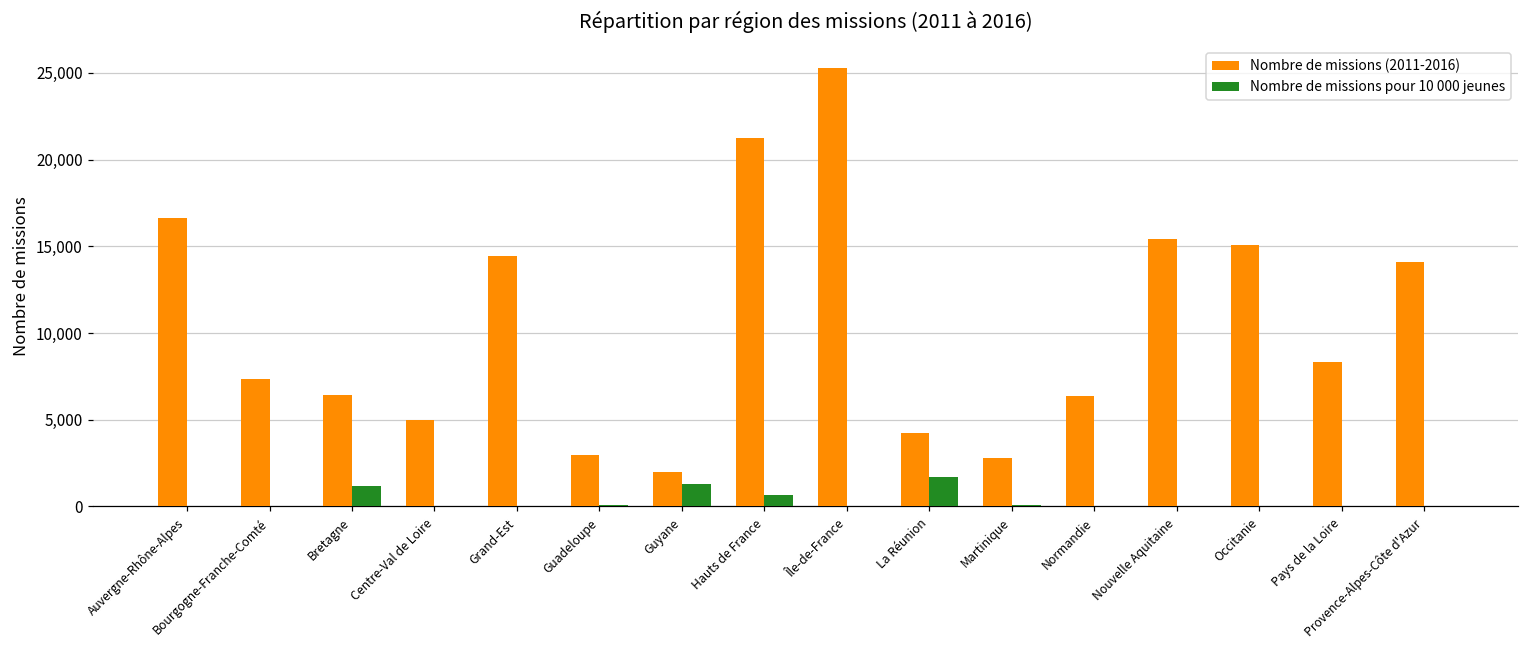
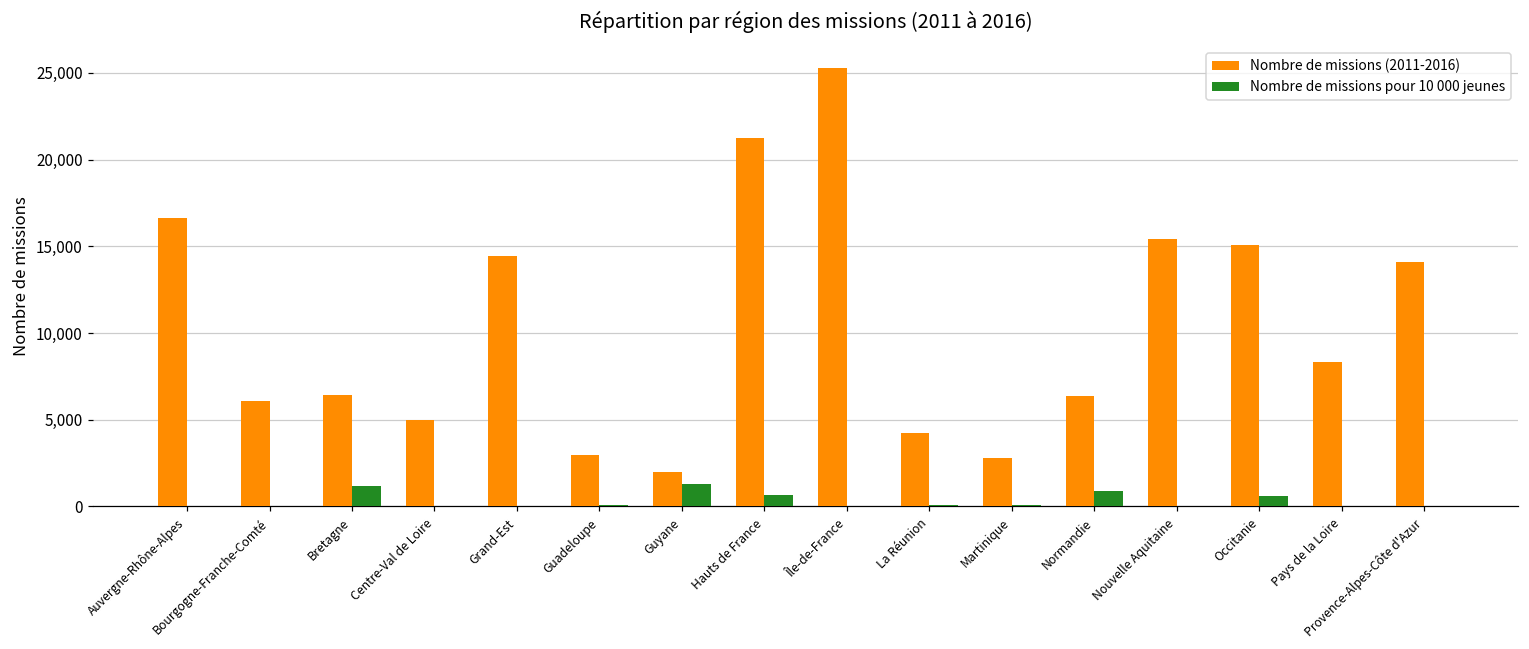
Nombre de missions (2011-2016), Bourgogne-Franche-Comté: 7,400 -> 6,100
Nombre de missions pour 10 000 jeunes, La Réunion: 1,700 -> 100
Nombre de missions pour 10 000 jeunes, Normandie: 0 -> 900
Nombre de missions pour 10 000 jeunes, Occitanie: 0 -> 600
